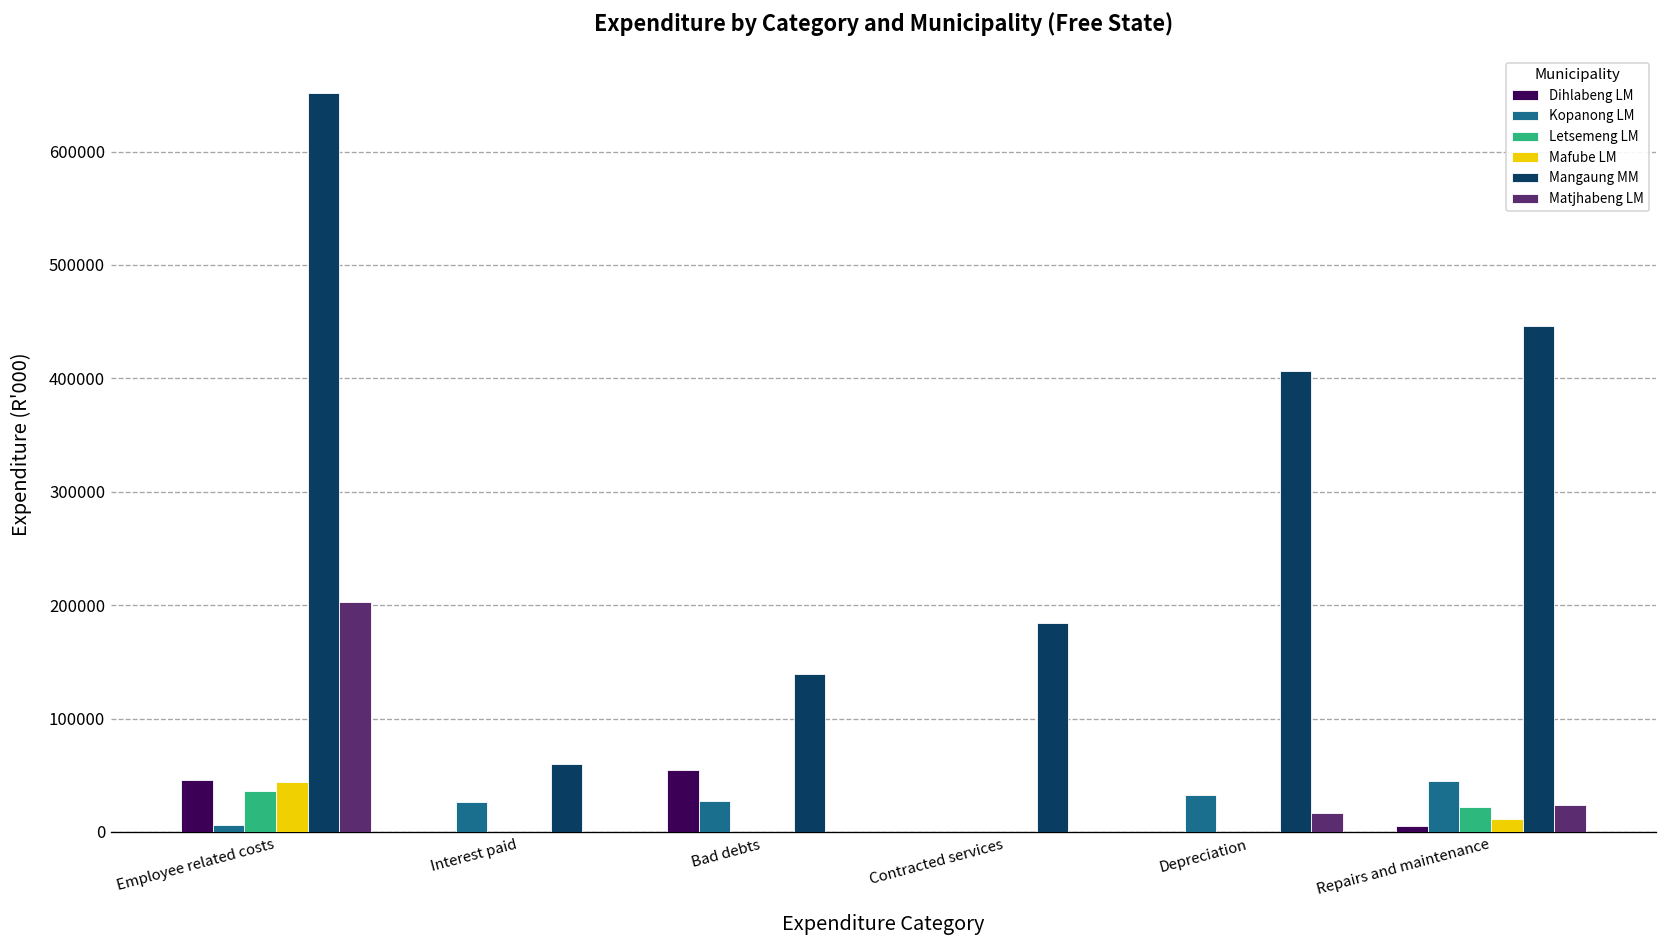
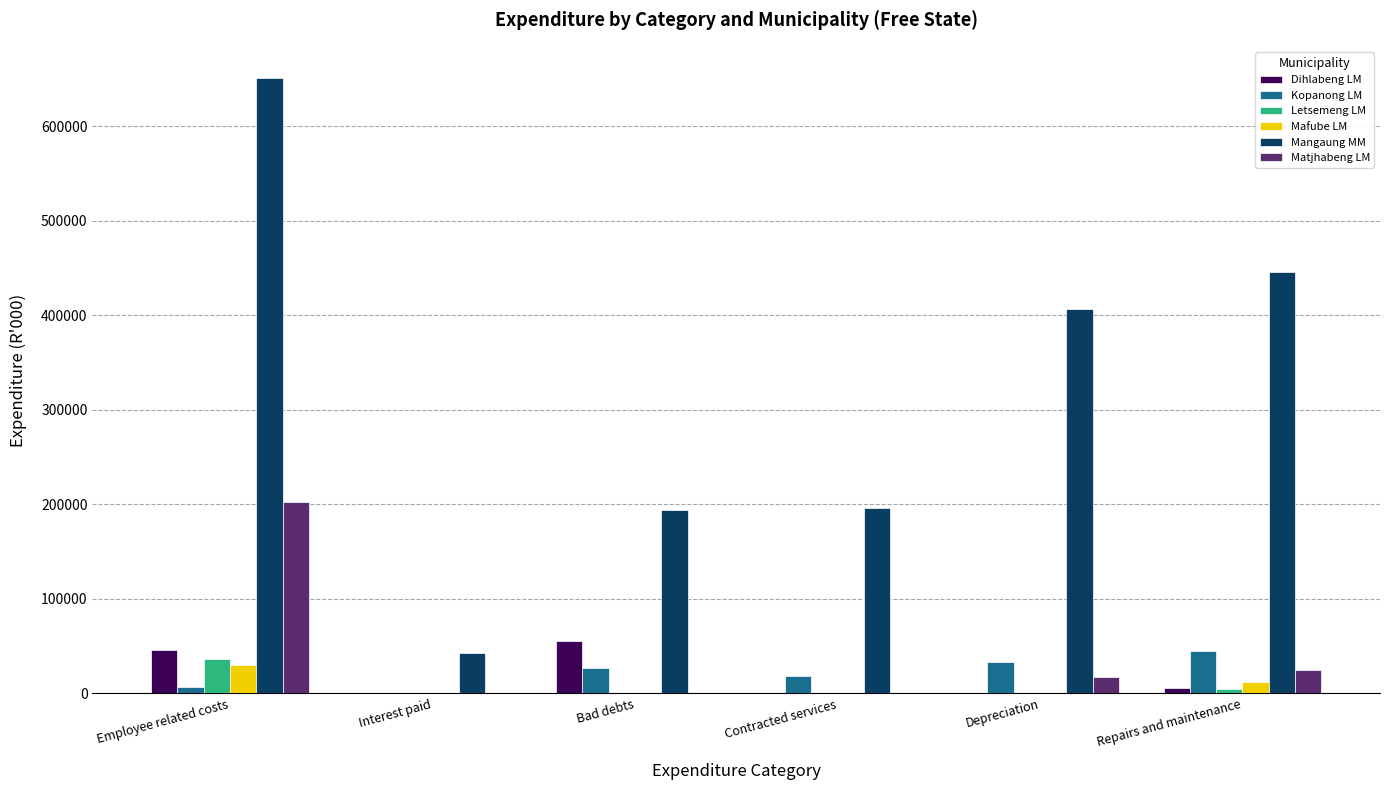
Mafube LM, Employee related costs: 40000 -> 30000
Kopanong LM, Interest paid: 30000 -> 0
Mangaung MM, Interest paid: 60000 -> 40000
Mangaung MM, Bad debts: 140000 -> 190000
Kopanong LM, Contracted services: 0 -> 20000
Mangaung MM, Contracted services: 180000 -> 200000
Letsemeng LM, Repairs and maintenance: 20000 -> 0
